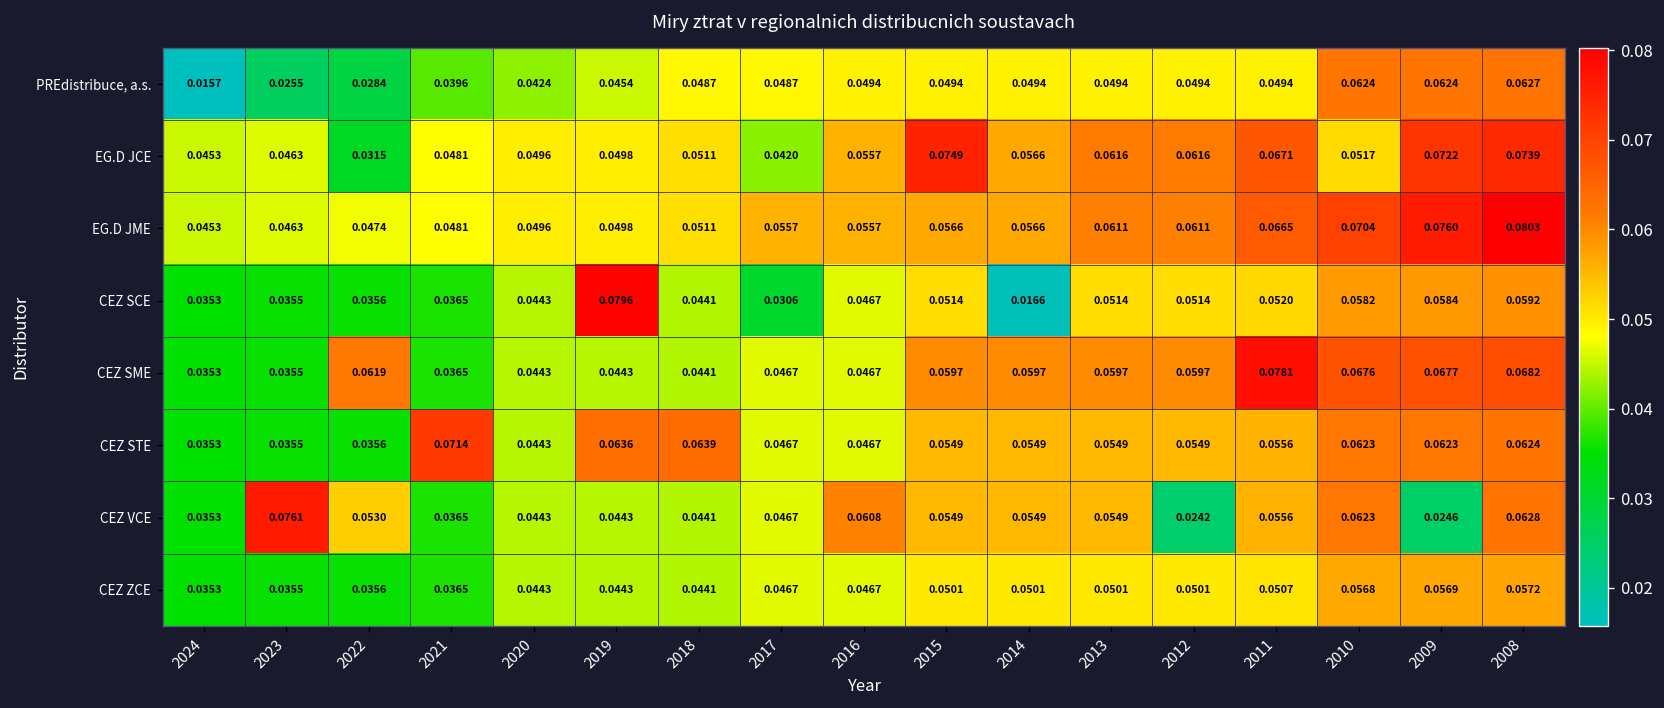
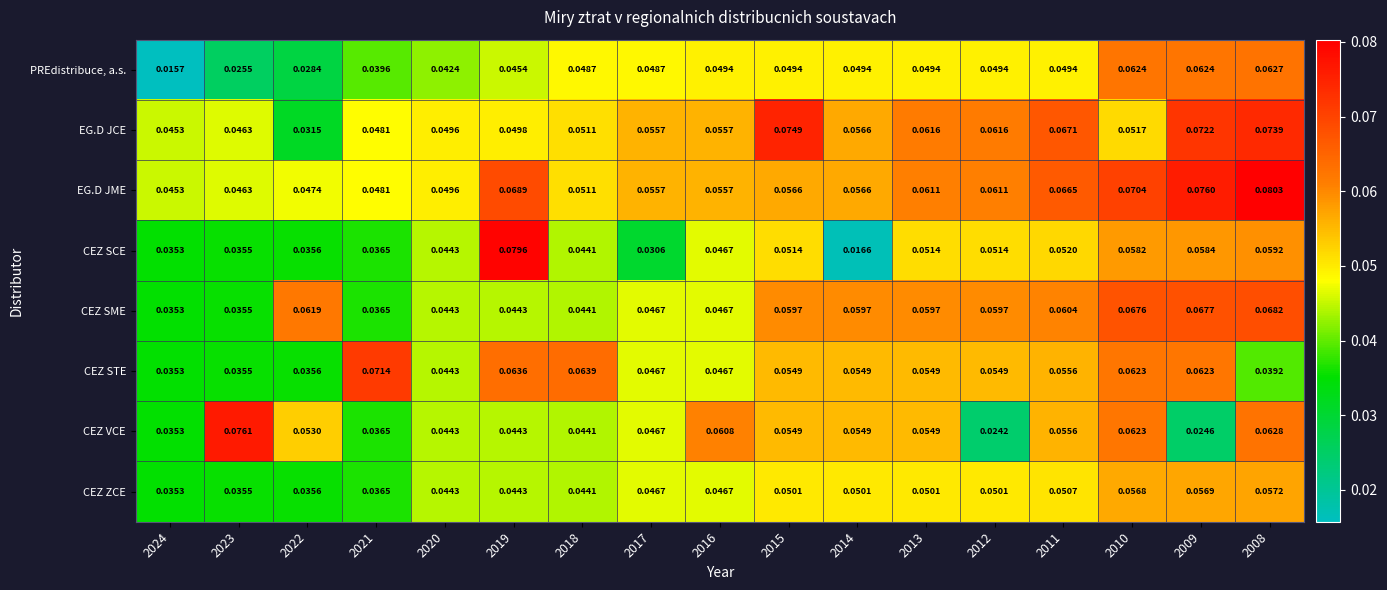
EG.D JCE, 2017: 0.0420 -> 0.0557
EG.D JME, 2019: 0.0498 -> 0.0689
CEZ SME, 2011: 0.0781 -> 0.0604
CEZ STE, 2008: 0.0624 -> 0.0392
